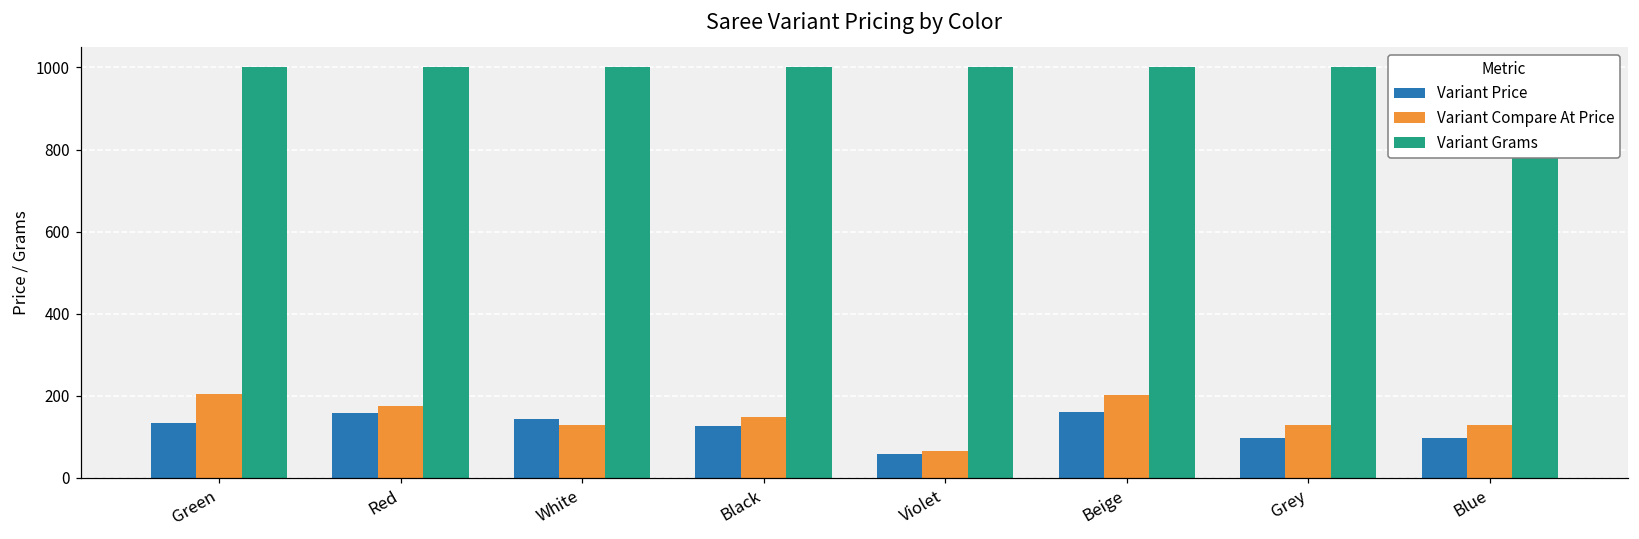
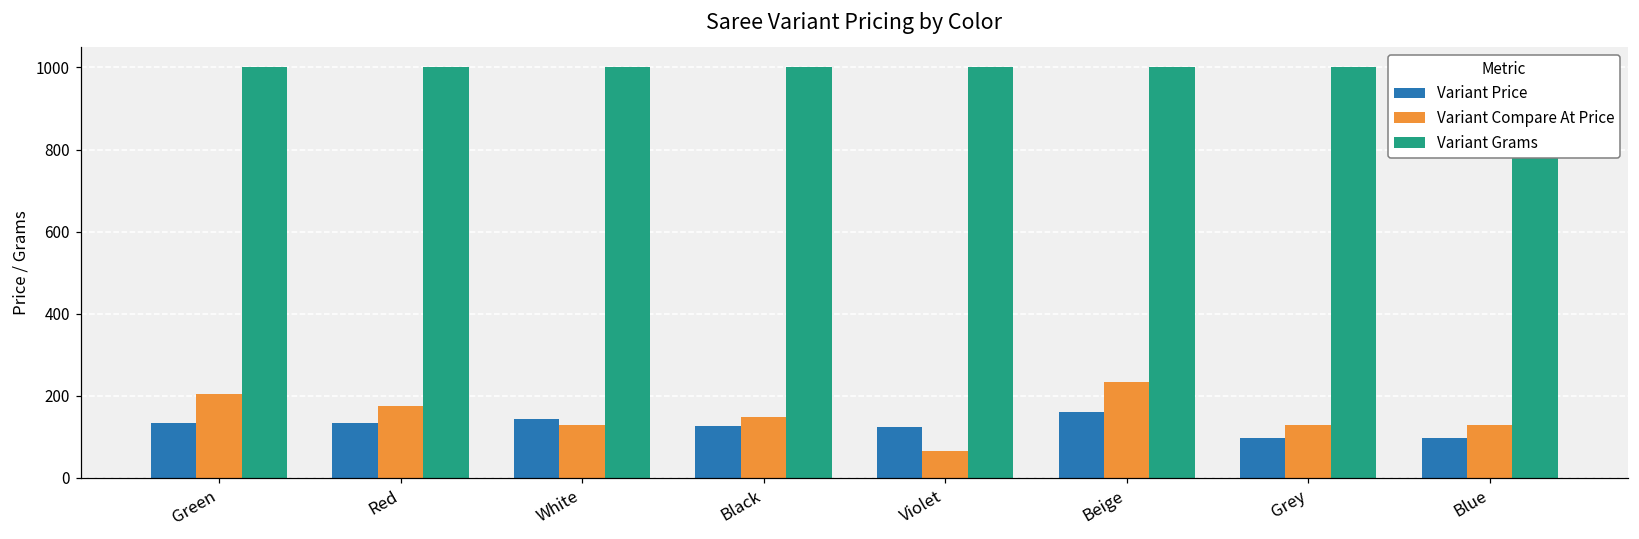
Variant Price, Red: 160 -> 130
Variant Price, Violet: 60 -> 120
Variant Compare At Price, Beige: 200 -> 230
